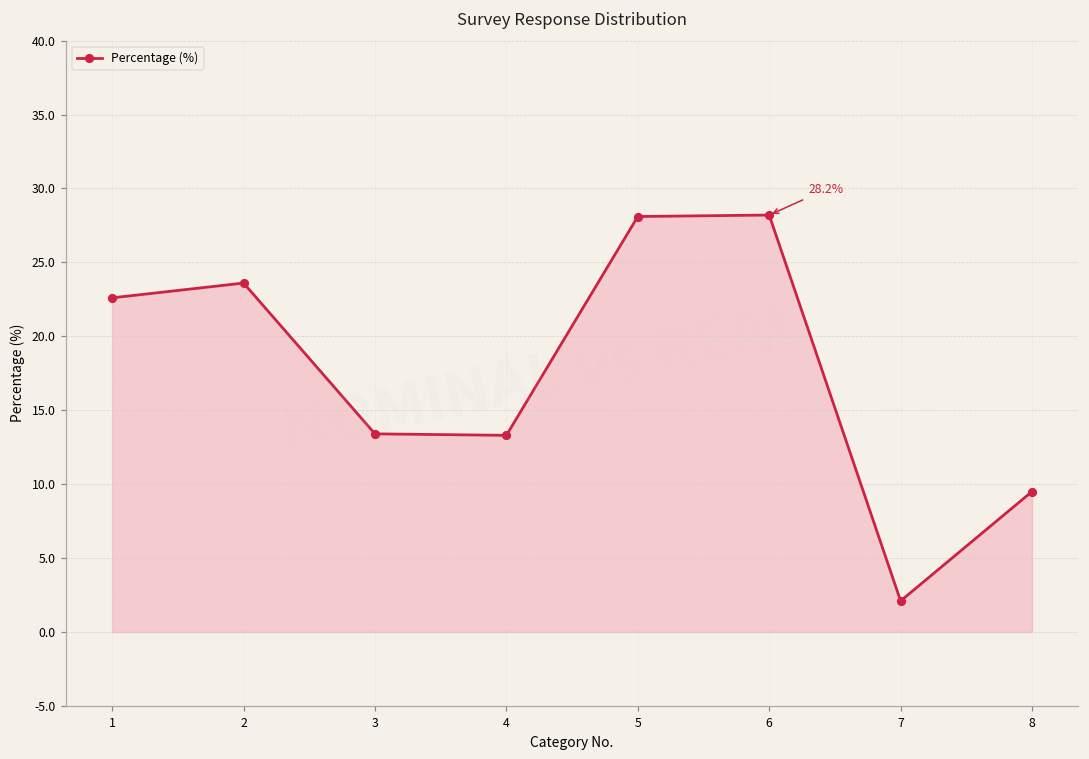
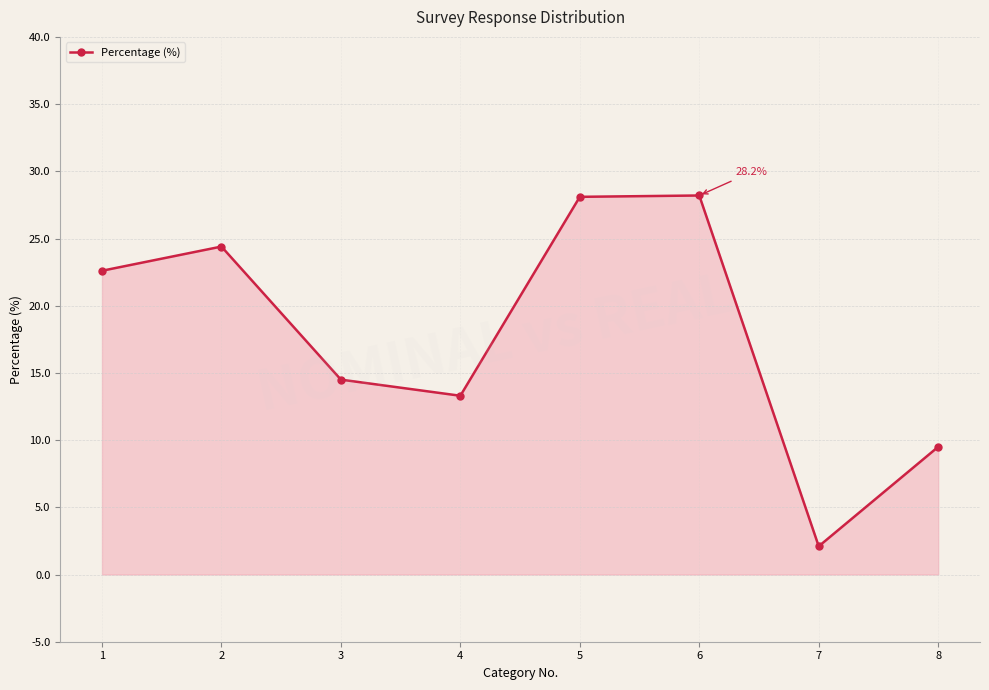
2: 23.6 -> 24.4
3: 13.4 -> 14.5
